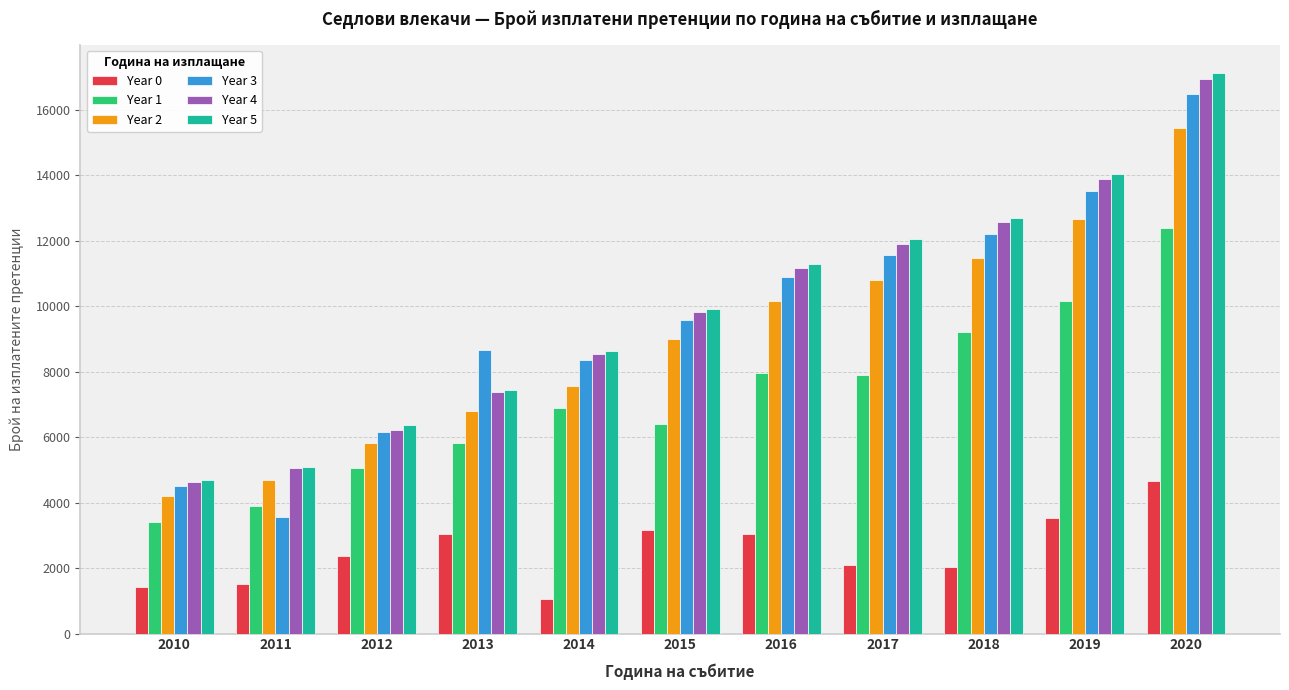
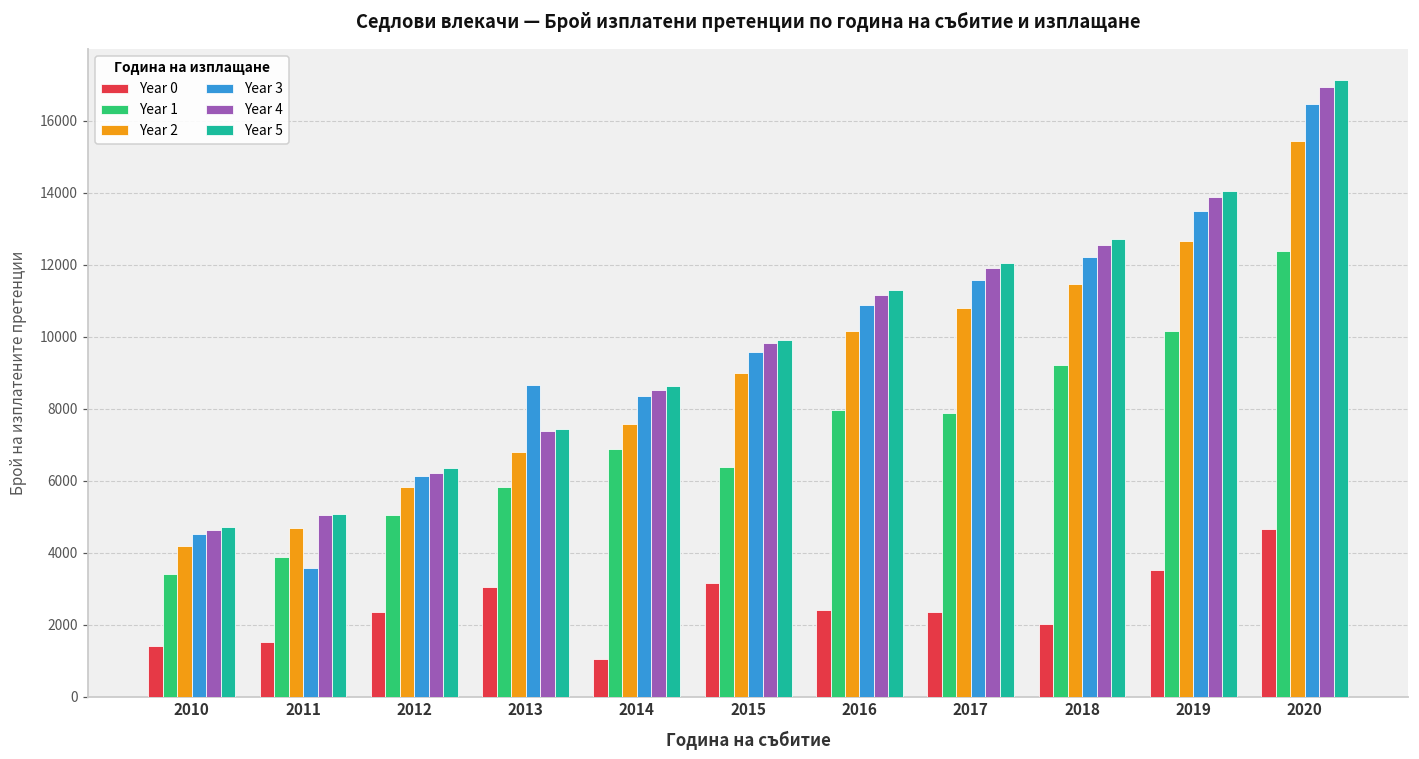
Year 0, 2016: 3000 -> 2400
Year 0, 2017: 2100 -> 2400
